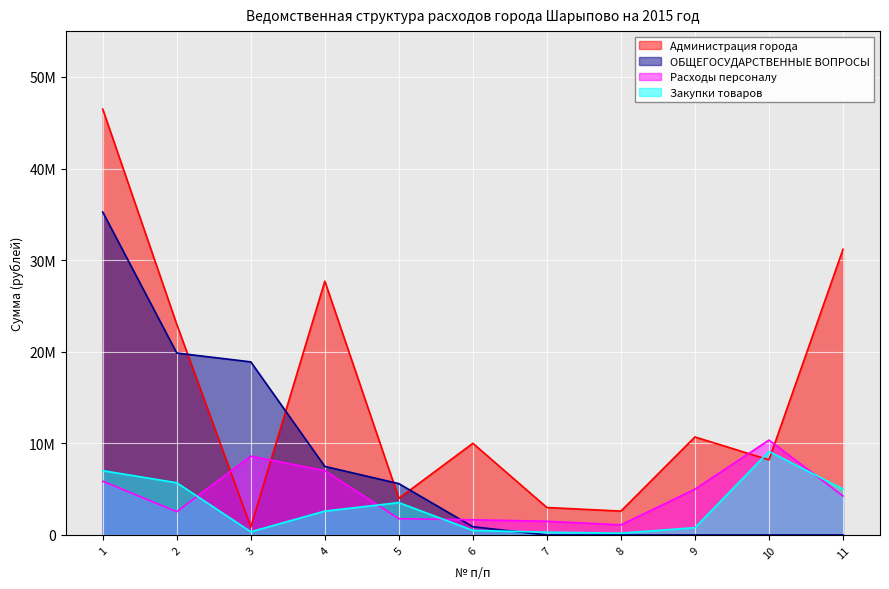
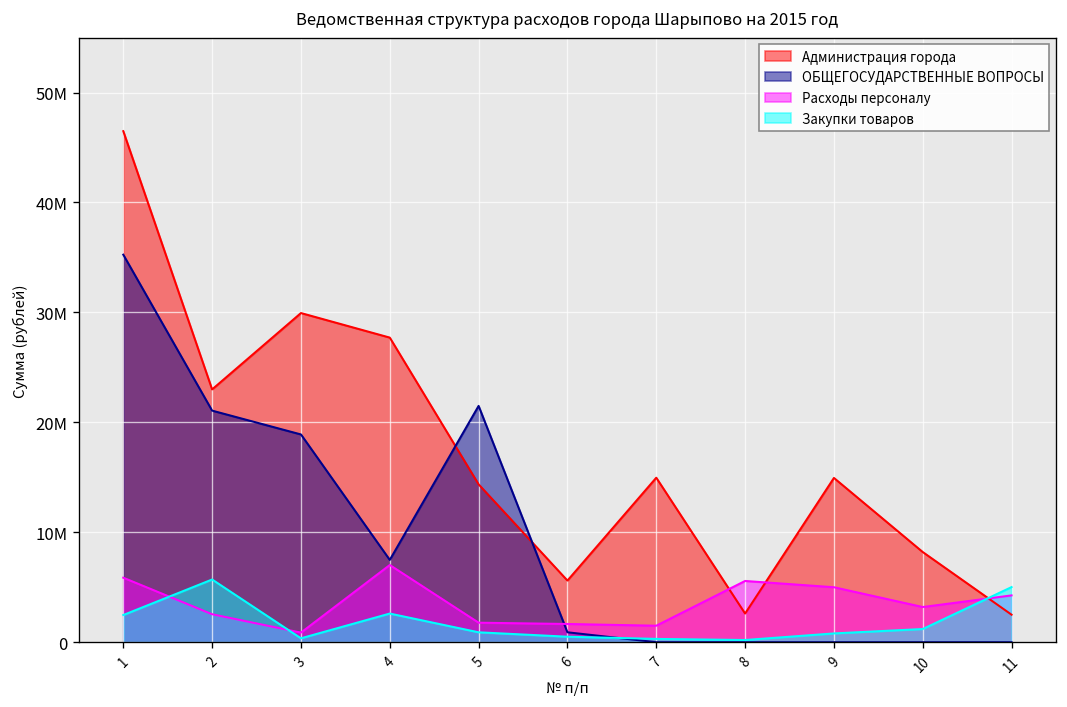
Закупки товаров, 1: 7000000 -> 2000000
ОБЩЕГОСУДАРСТВЕННЫЕ ВОПРОСЫ, 2: 20000000 -> 21000000
Администрация города, 3: 1000000 -> 30000000
Расходы персоналу, 3: 9000000 -> 1000000
Администрация города, 5: 4000000 -> 14000000
ОБЩЕГОСУДАРСТВЕННЫЕ ВОПРОСЫ, 5: 6000000 -> 21000000
Закупки товаров, 5: 4000000 -> 1000000
Администрация города, 6: 10000000 -> 6000000
Администрация города, 7: 3000000 -> 15000000
Расходы персоналу, 8: 1000000 -> 6000000
Администрация города, 9: 11000000 -> 15000000
Расходы персоналу, 10: 10000000 -> 3000000
Закупки товаров, 10: 9000000 -> 1000000
Администрация города, 11: 31000000 -> 3000000
